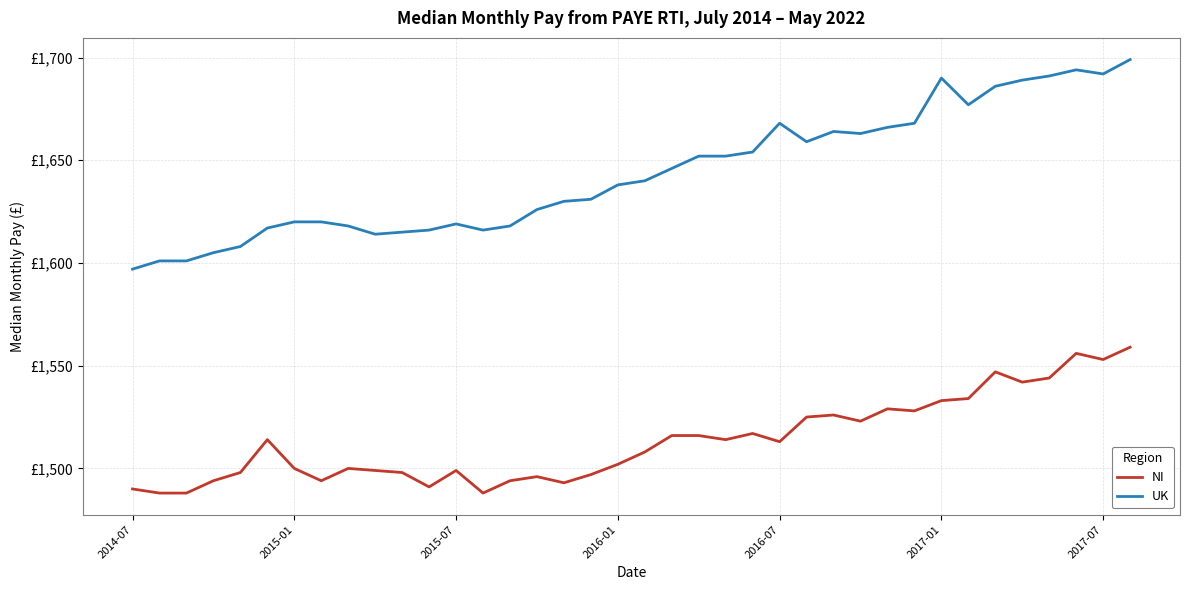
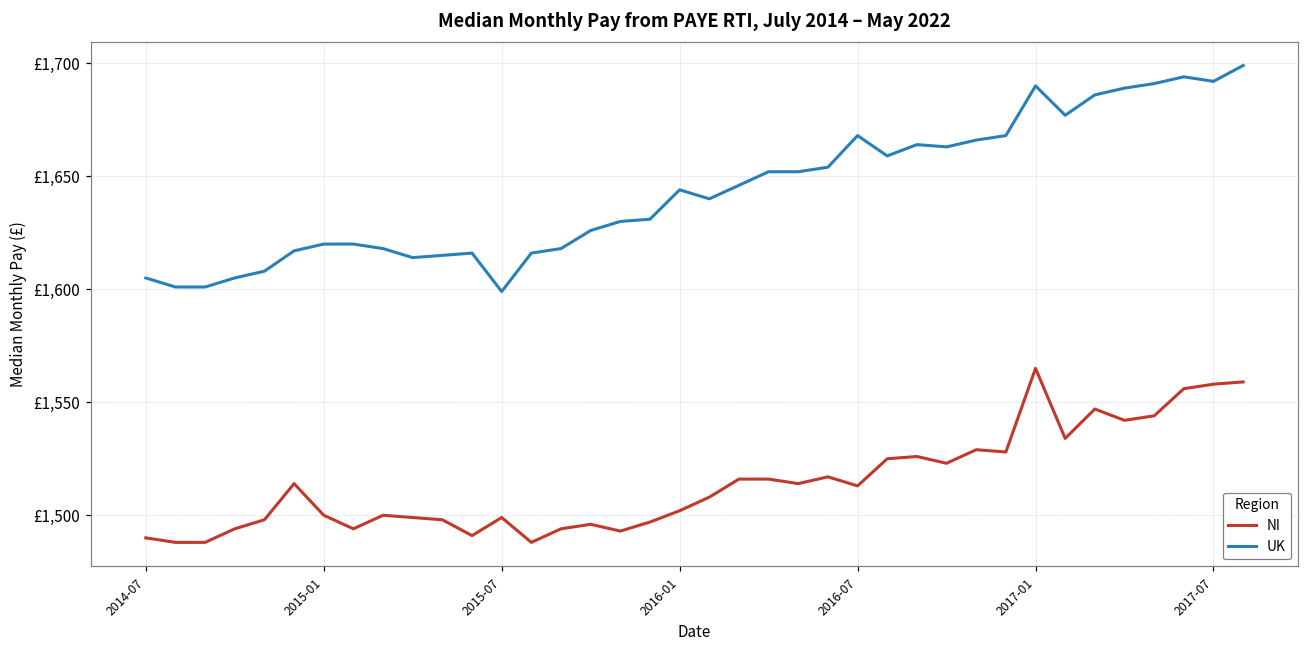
UK, 2014-07: £1,597 -> £1,605
UK, 2015-07: £1,619 -> £1,599
UK, 2016-01: £1,638 -> £1,644
NI, 2017-01: £1,533 -> £1,565
NI, 2017-07: £1,553 -> £1,558
